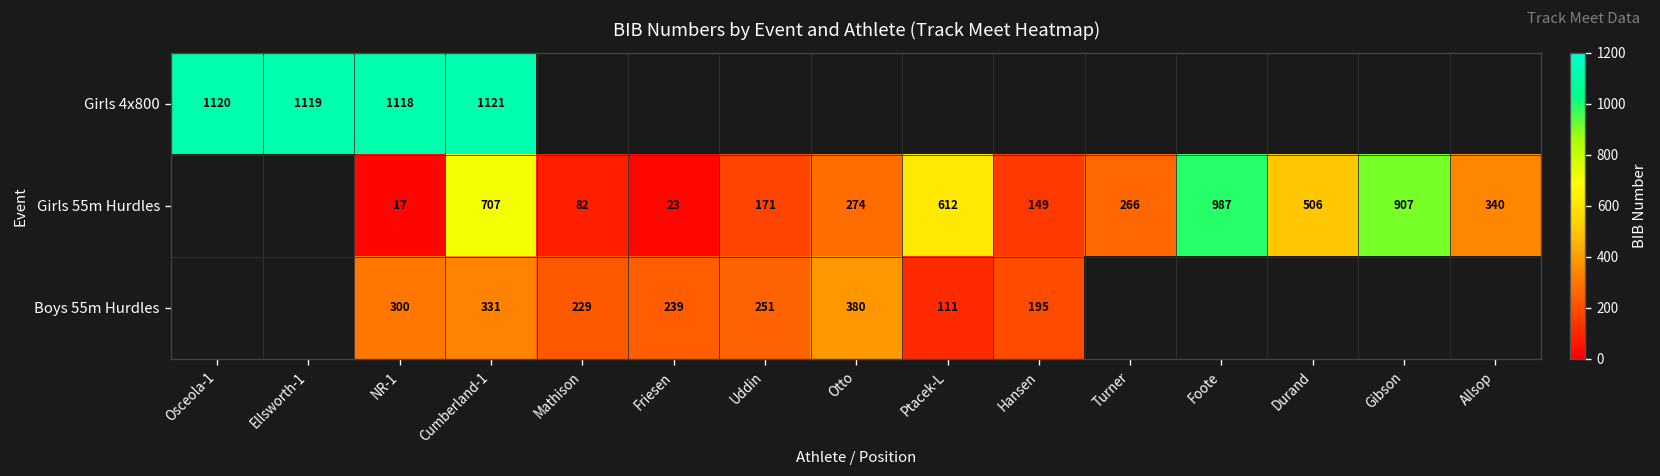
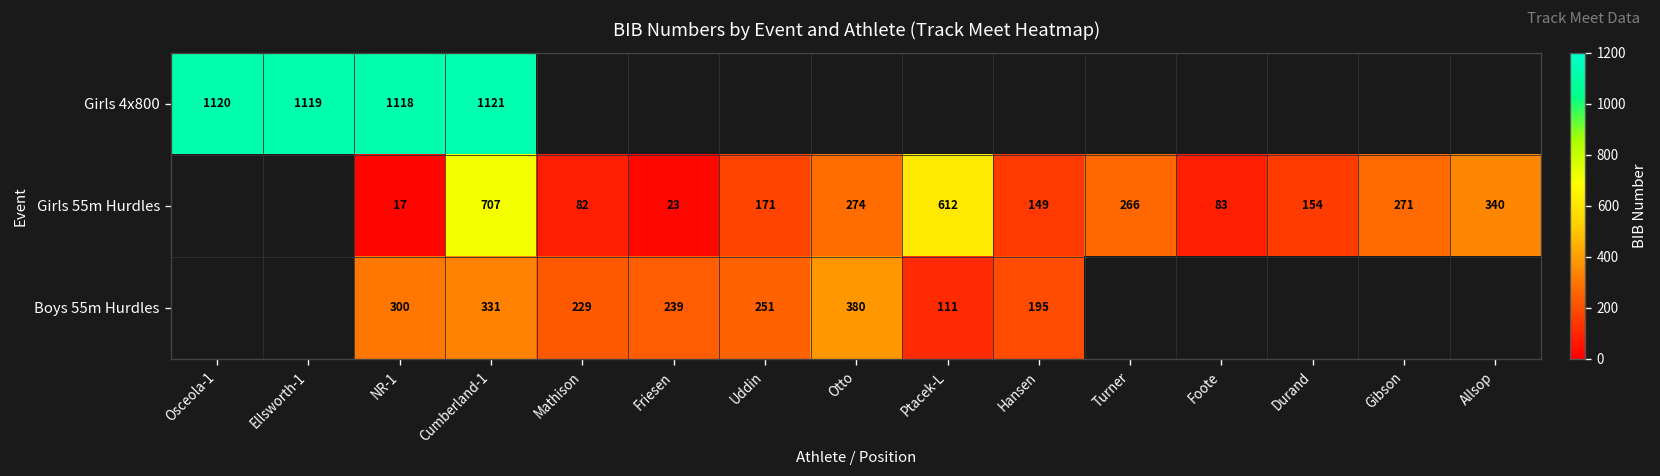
Girls 55m Hurdles, Foote: 987 -> 83
Girls 55m Hurdles, Durand: 506 -> 154
Girls 55m Hurdles, Gibson: 907 -> 271
